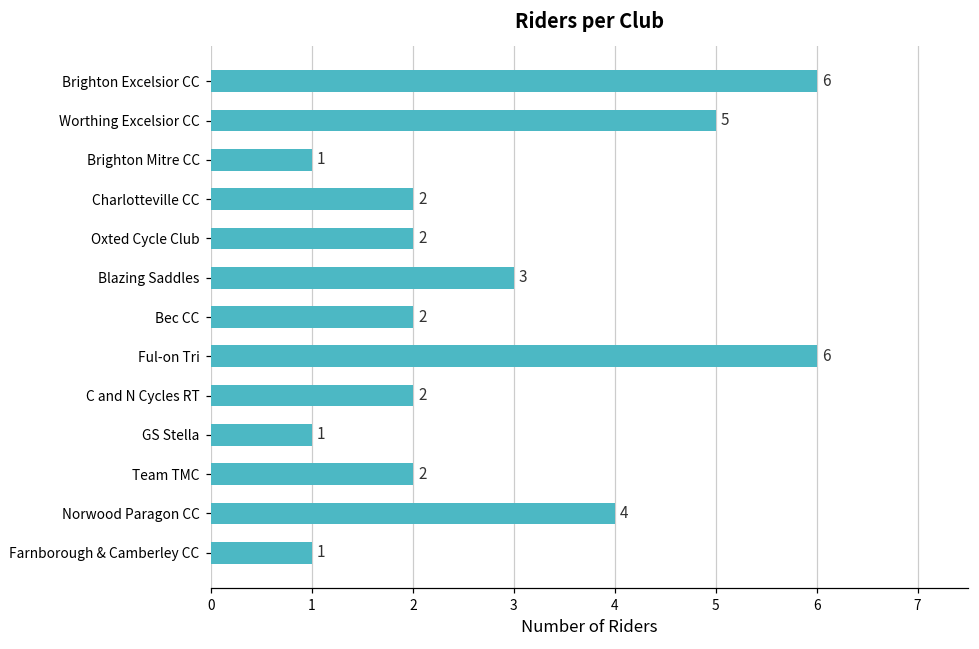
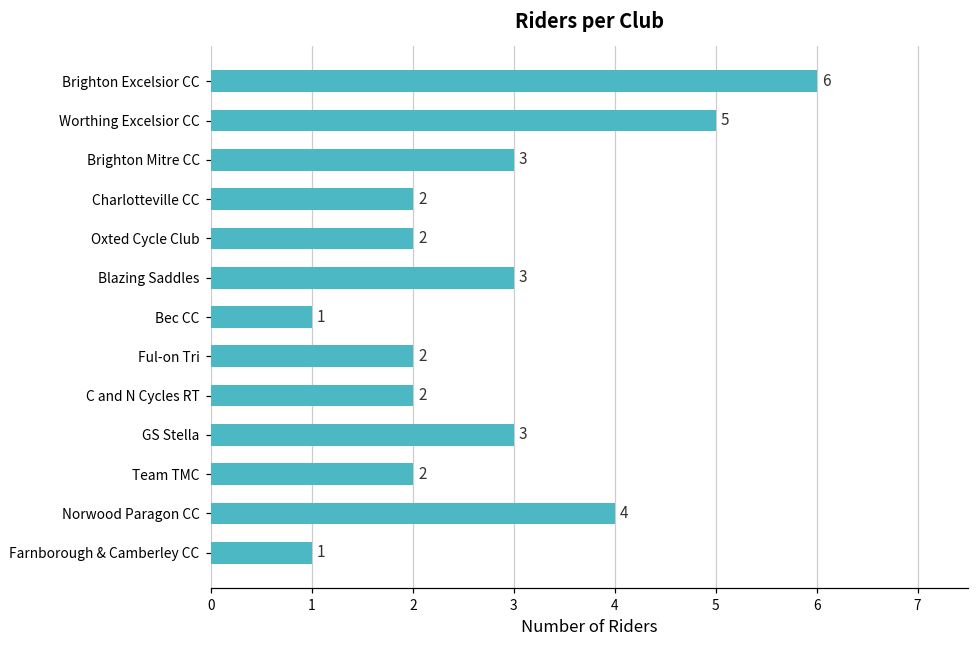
Brighton Mitre CC: 1 -> 3
Bec CC: 2 -> 1
Ful-on Tri: 6 -> 2
GS Stella: 1 -> 3
